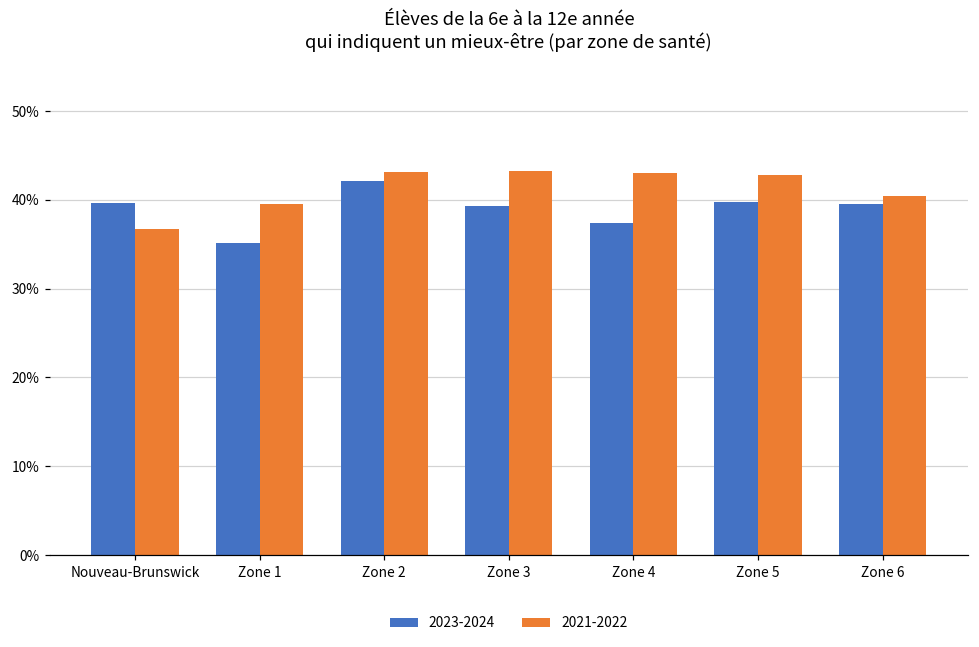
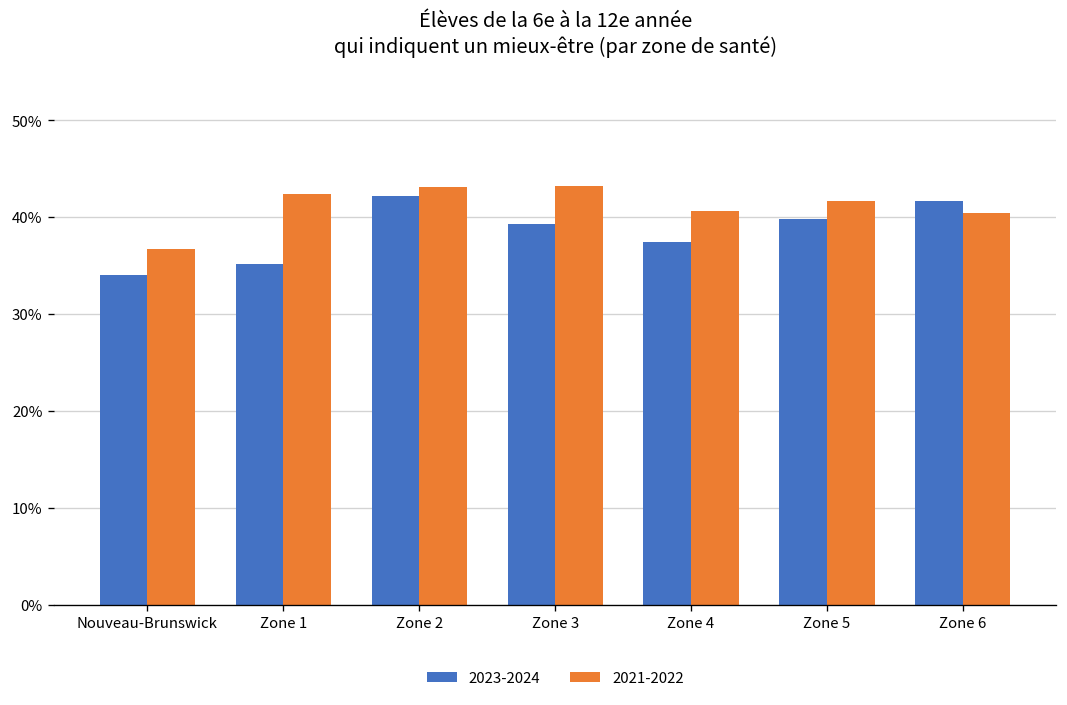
2023-2024, Nouveau-Brunswick: 40% -> 34%
2021-2022, Zone 1: 40% -> 42%
2021-2022, Zone 4: 43% -> 41%
2021-2022, Zone 5: 43% -> 42%
2023-2024, Zone 6: 39% -> 42%
